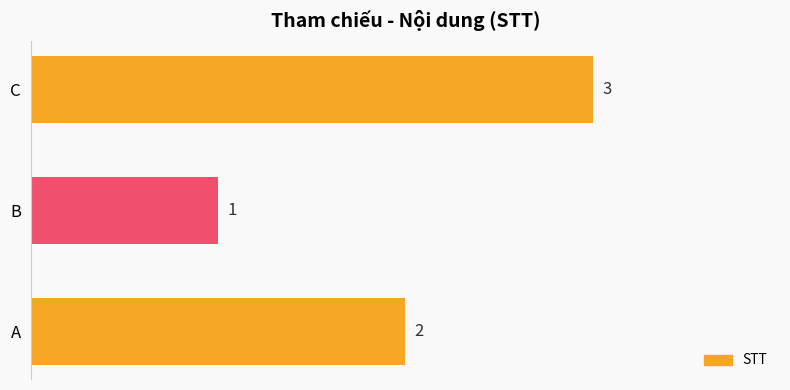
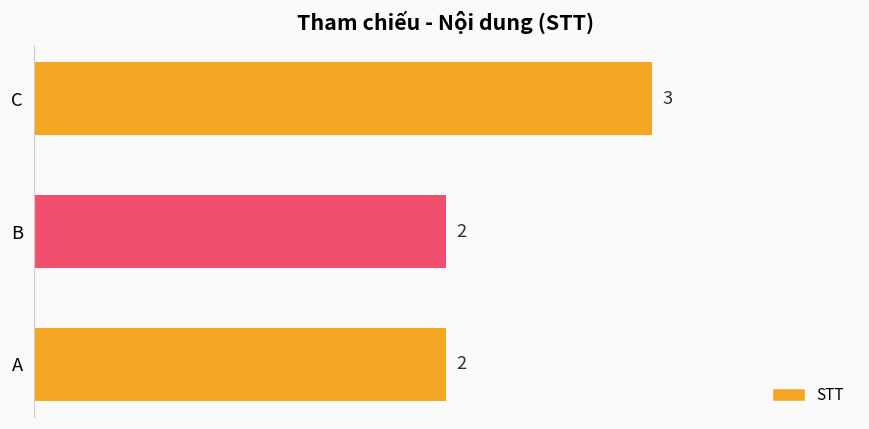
B: 1 -> 2
